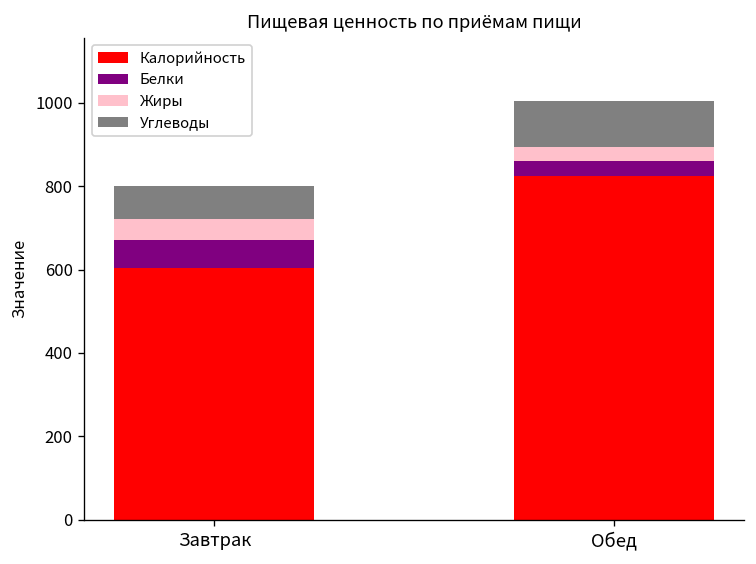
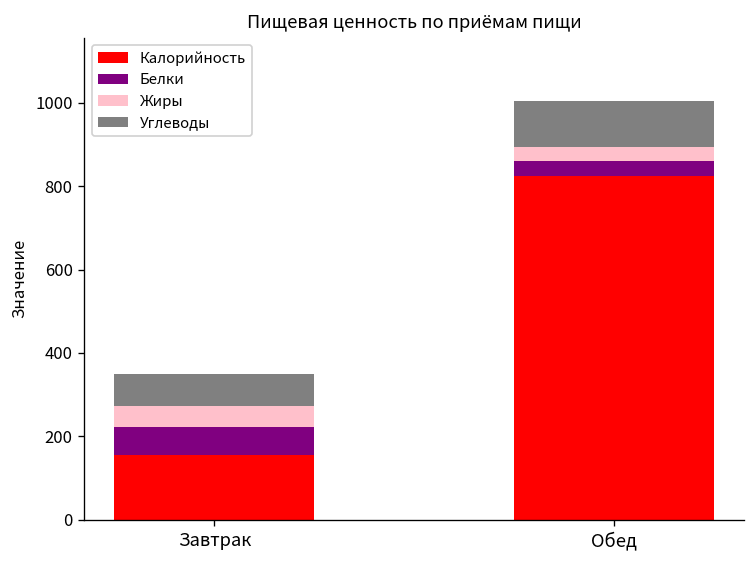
Калорийность, Завтрак: 600 -> 160
